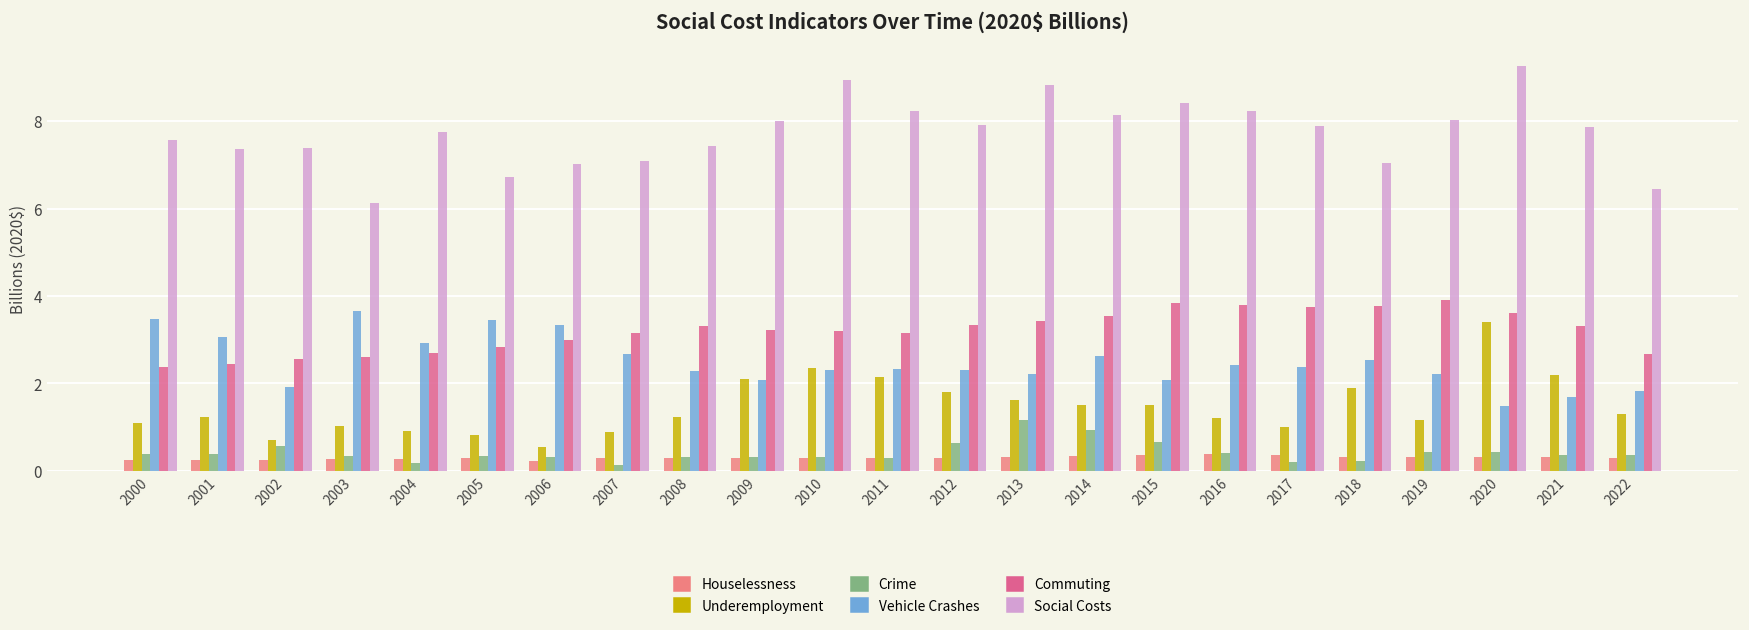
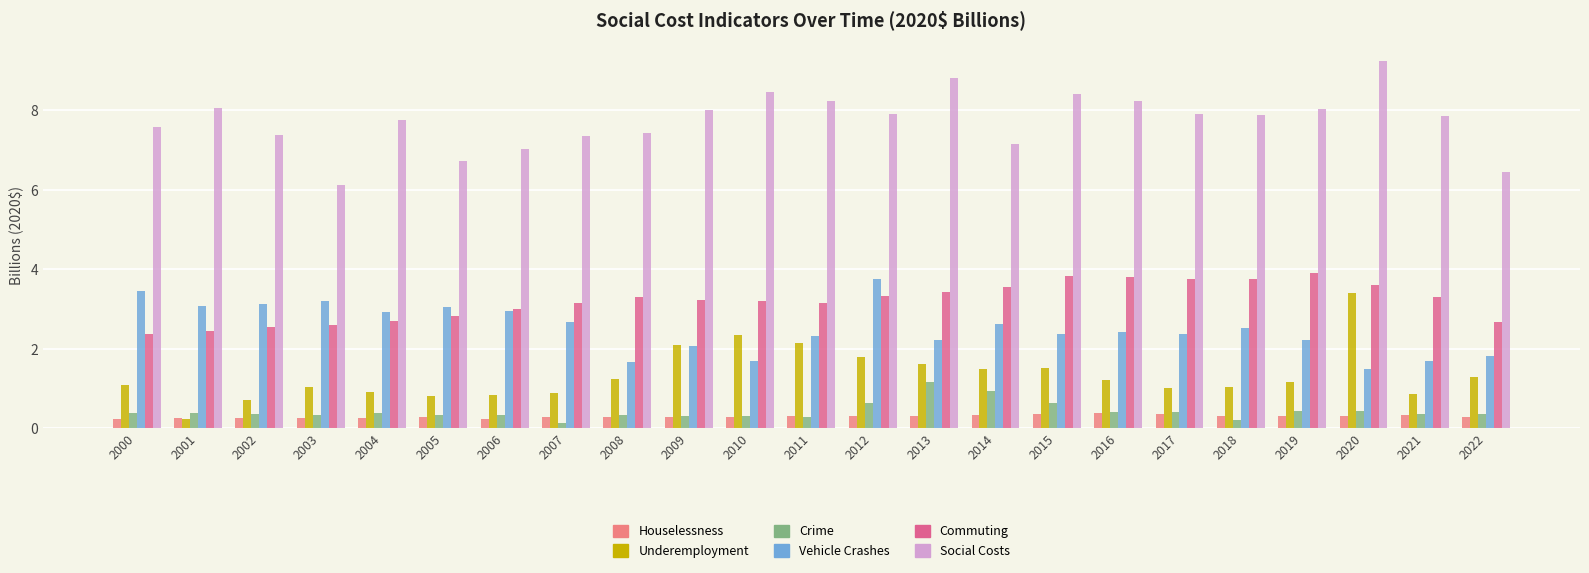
Underemployment, 2001: 1.2 -> 0.2
Social Costs, 2001: 7.4 -> 8.1
Crime, 2002: 0.6 -> 0.4
Vehicle Crashes, 2002: 1.9 -> 3.1
Vehicle Crashes, 2003: 3.7 -> 3.2
Crime, 2004: 0.2 -> 0.4
Vehicle Crashes, 2005: 3.4 -> 3.0
Underemployment, 2006: 0.5 -> 0.8
Vehicle Crashes, 2006: 3.3 -> 2.9
Social Costs, 2007: 7.1 -> 7.4
Vehicle Crashes, 2008: 2.3 -> 1.7
Vehicle Crashes, 2010: 2.3 -> 1.7
Social Costs, 2010: 8.9 -> 8.5
Vehicle Crashes, 2012: 2.3 -> 3.8
Social Costs, 2014: 8.1 -> 7.2
Vehicle Crashes, 2015: 2.1 -> 2.4
Crime, 2017: 0.2 -> 0.4
Underemployment, 2018: 1.9 -> 1.0
Social Costs, 2018: 7.0 -> 7.9
Underemployment, 2021: 2.2 -> 0.9
